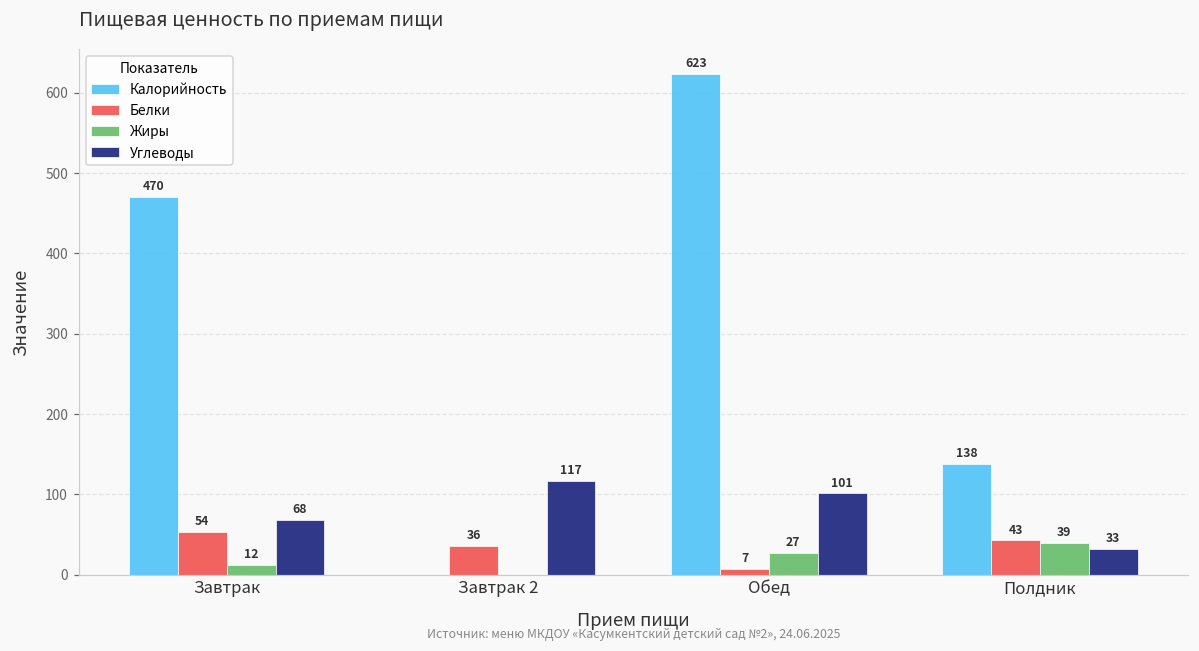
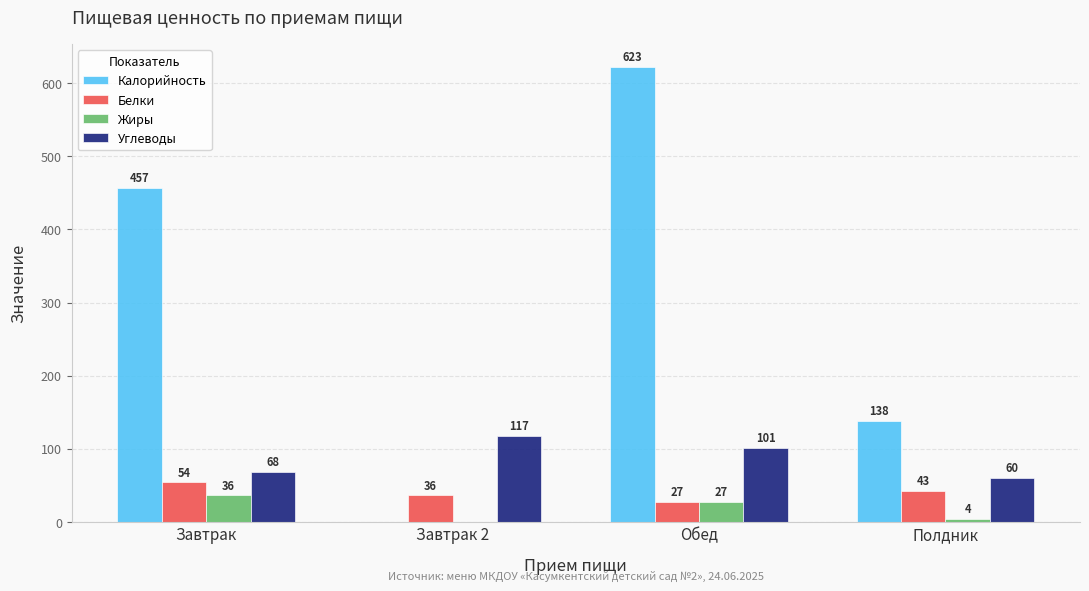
Калорийность, Завтрак: 470 -> 457
Жиры, Завтрак: 12 -> 36
Белки, Обед: 7 -> 27
Жиры, Полдник: 39 -> 4
Углеводы, Полдник: 33 -> 60
